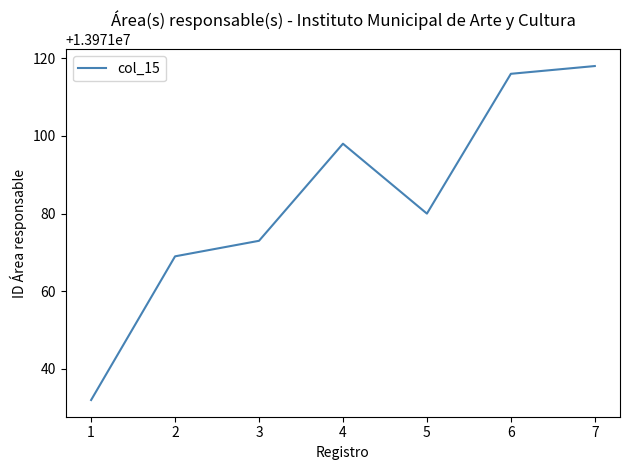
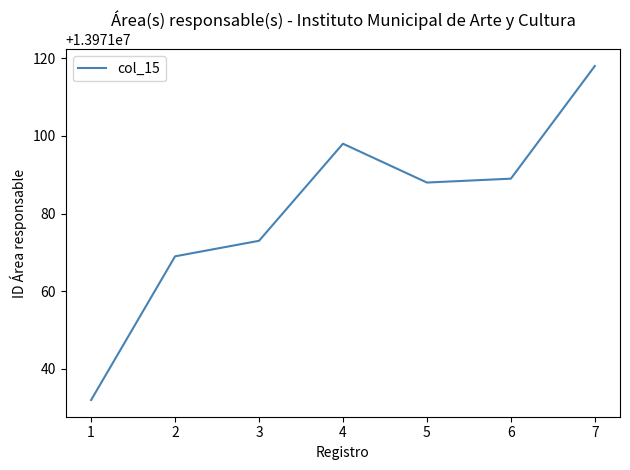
5: 13971080 -> 13971088
6: 13971116 -> 13971089
